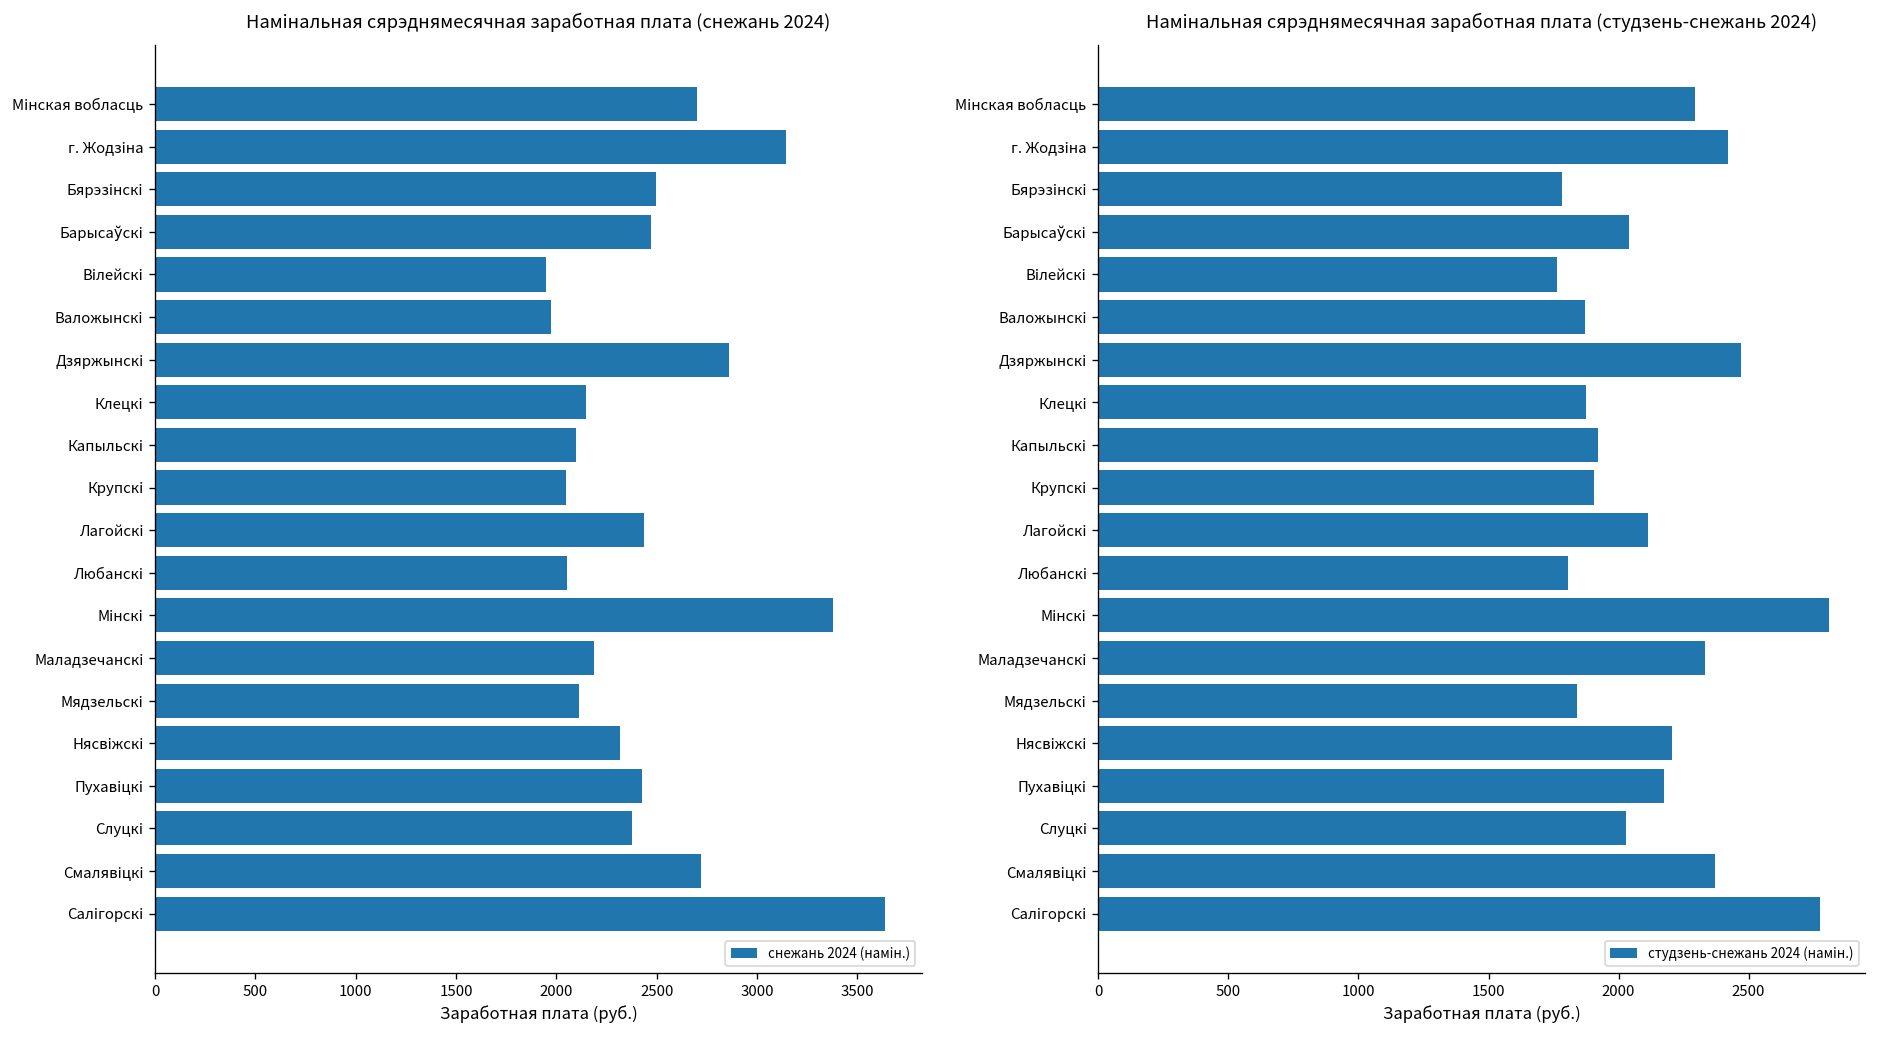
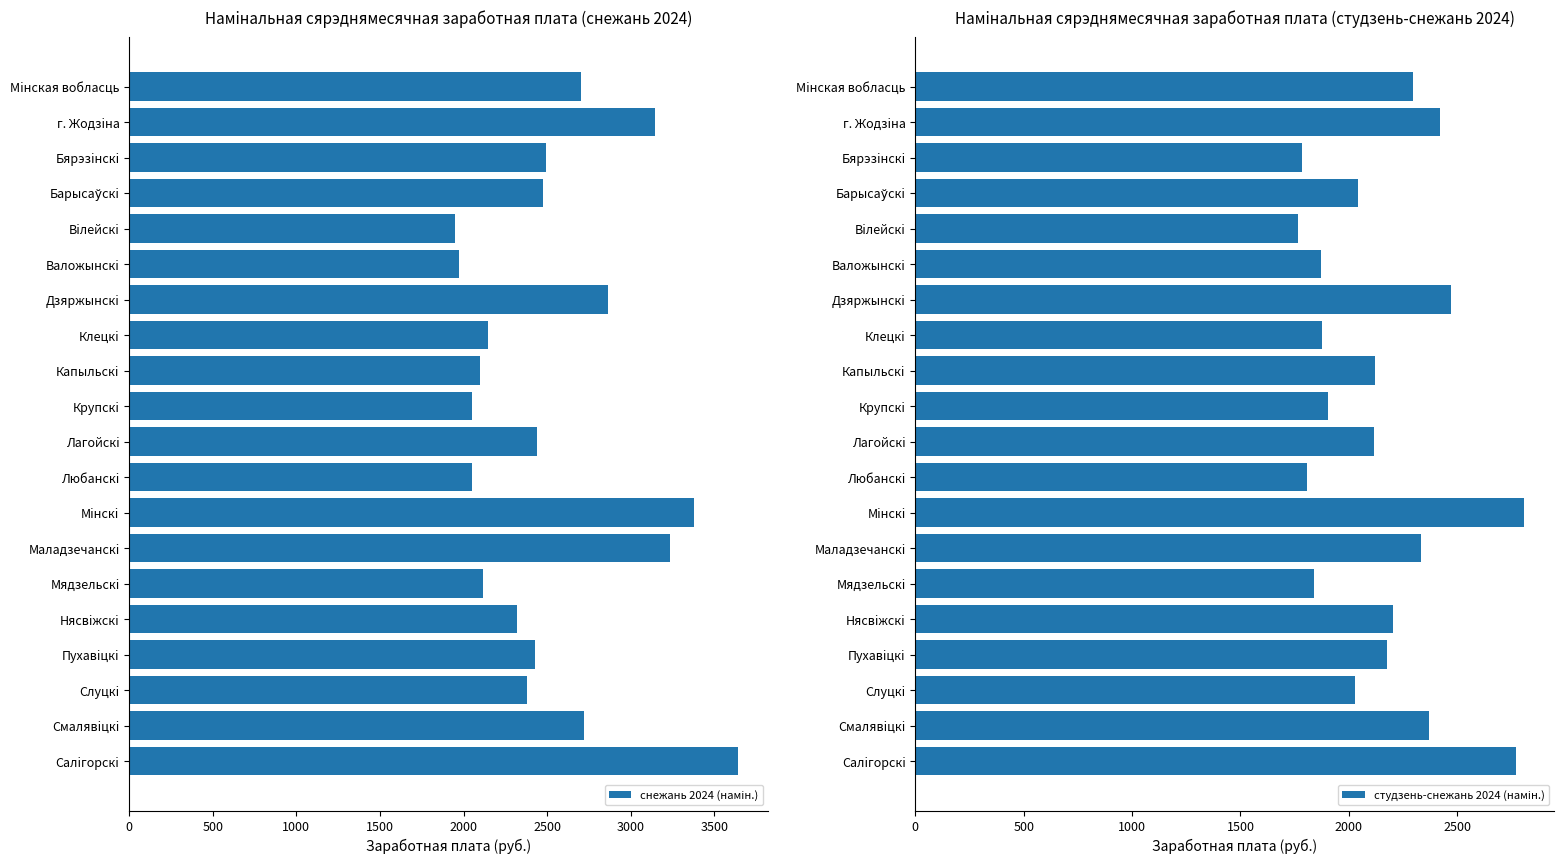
Намiнальная сярэднямесячная заработная плата (снежань 2024), Маладзечанскi: 2190 -> 3230
Намiнальная сярэднямесячная заработная плата (студзень-снежань 2024), Капыльскi: 1920 -> 2120
